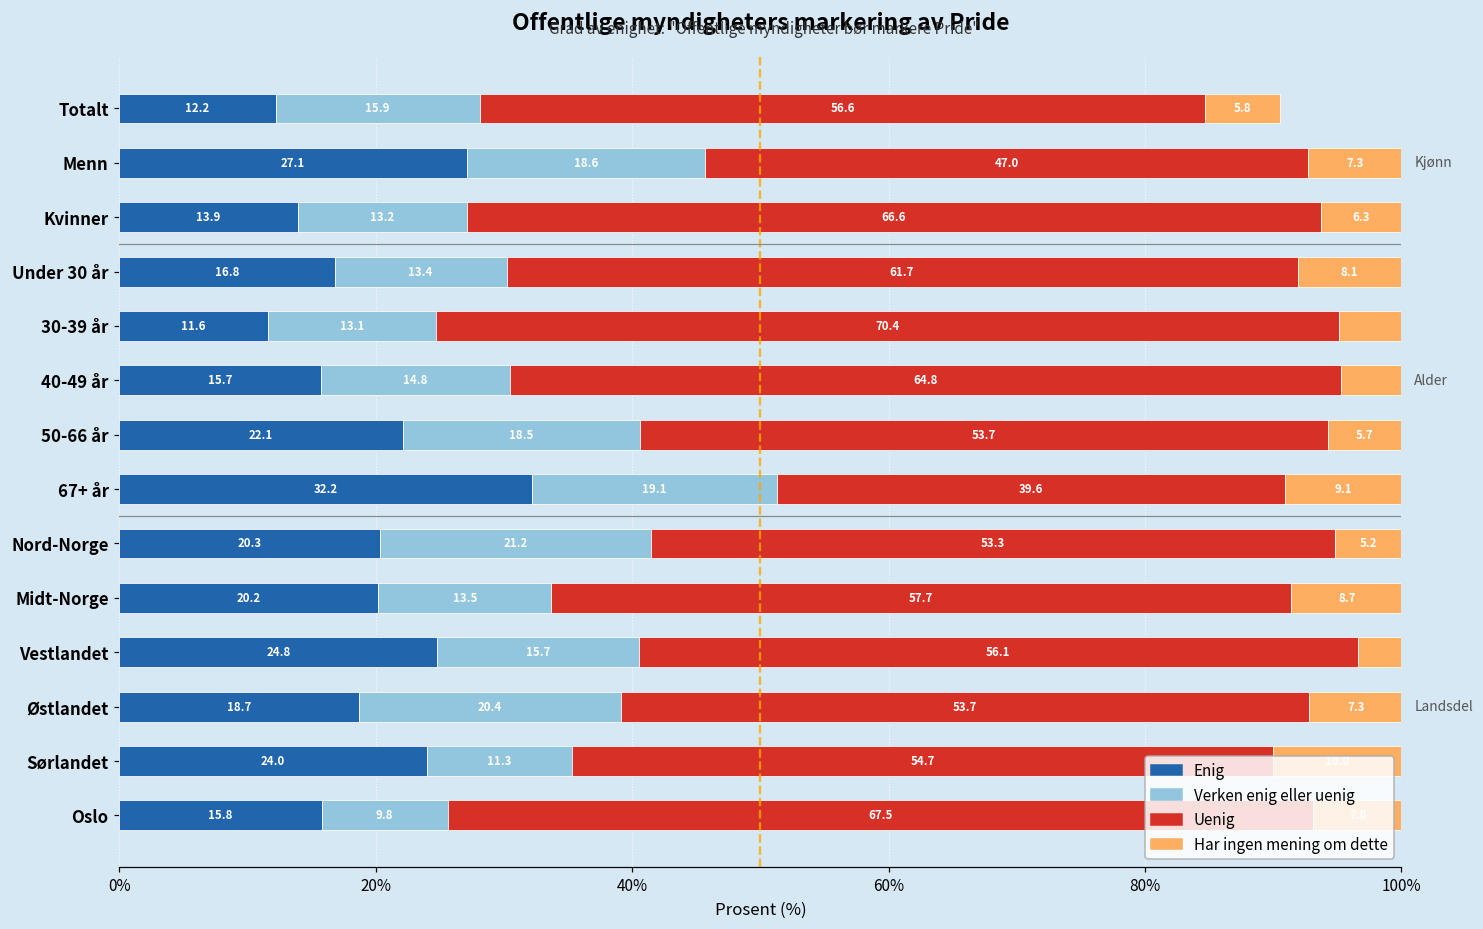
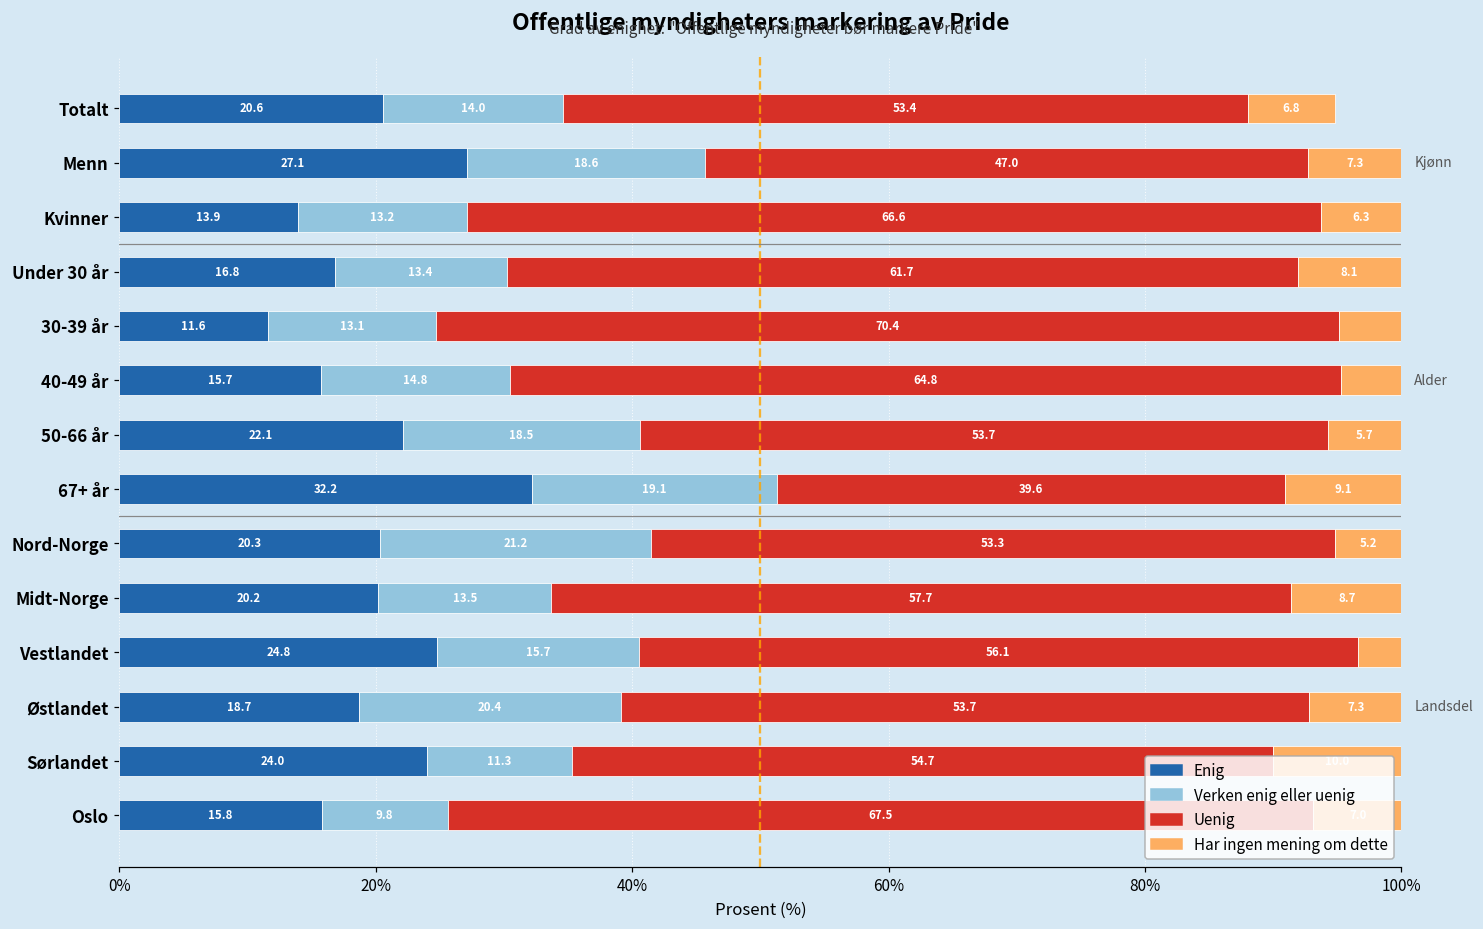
Enig, Totalt: 12.2 -> 20.6
Verken enig eller uenig, Totalt: 15.9 -> 14.0
Uenig, Totalt: 56.6 -> 53.4
Har ingen mening om dette, Totalt: 5.8 -> 6.8
